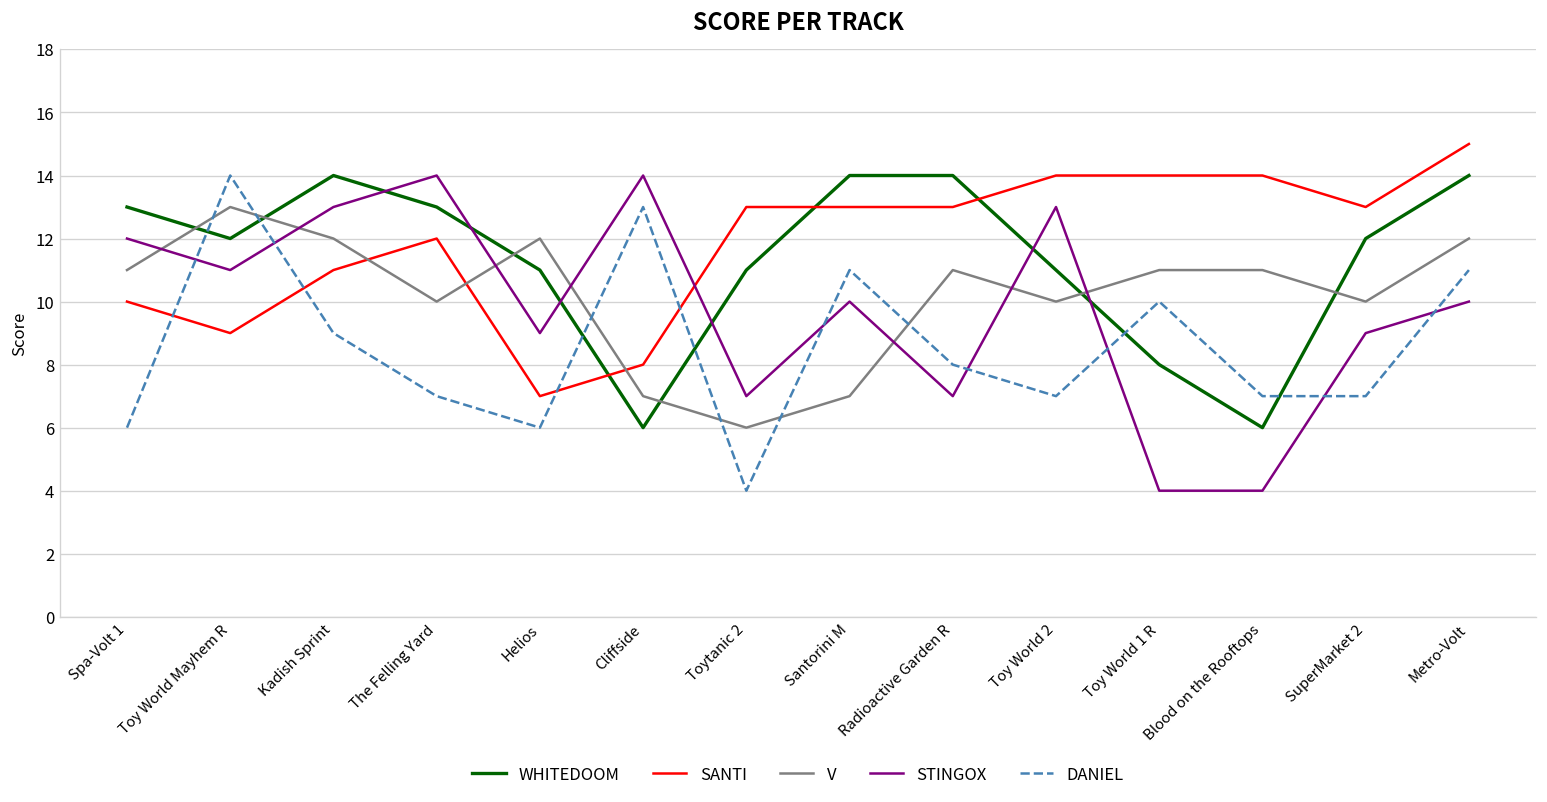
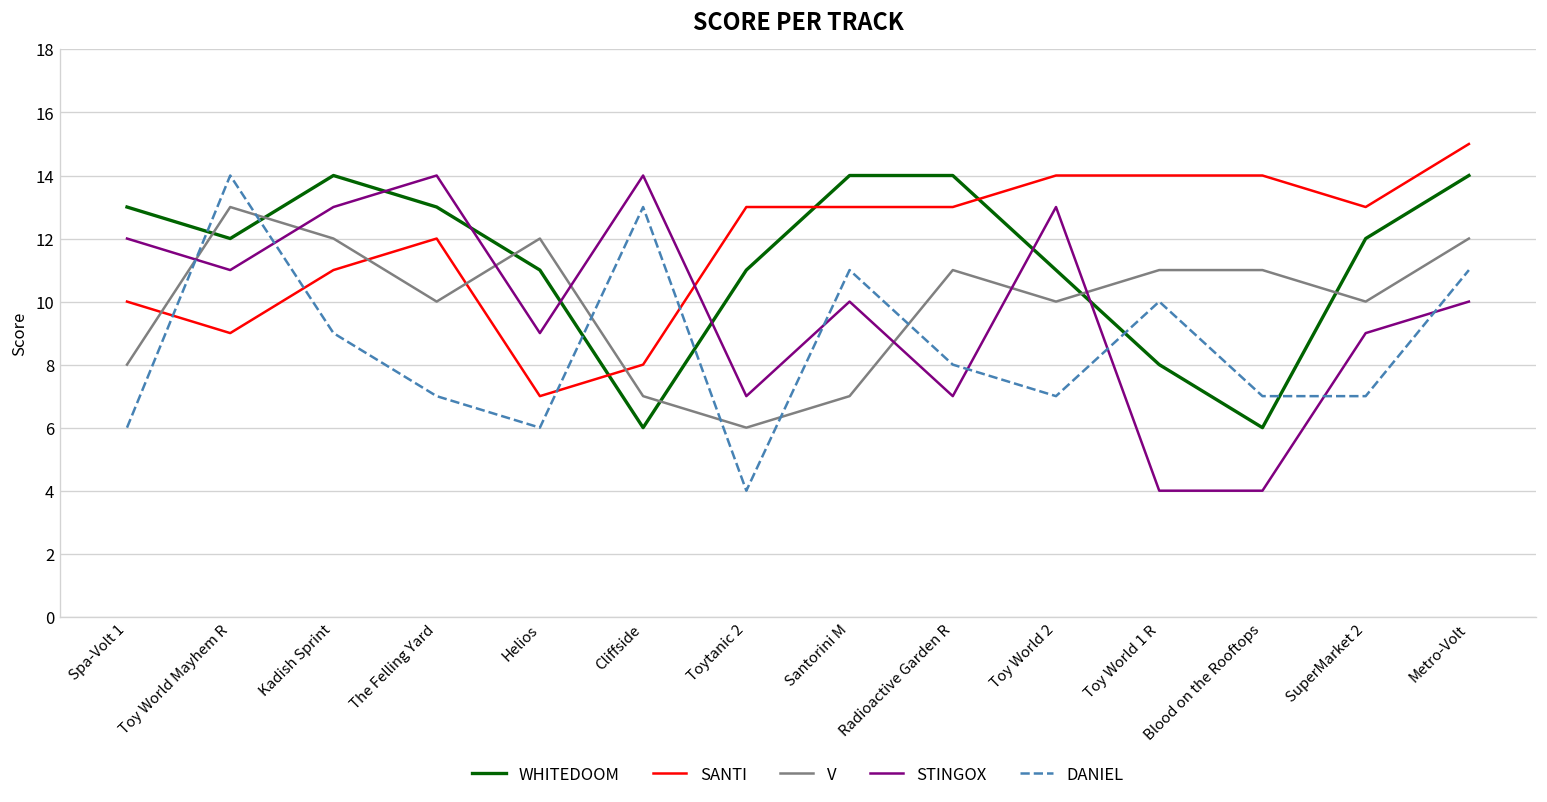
V, Spa-Volt 1: 11 -> 8
